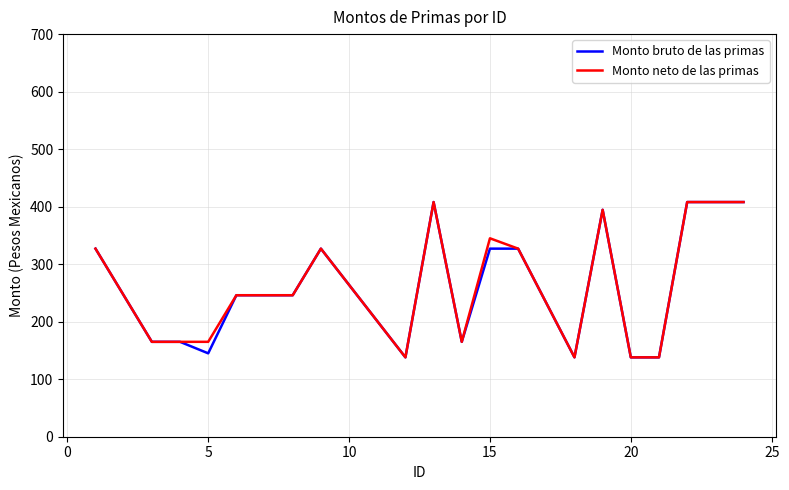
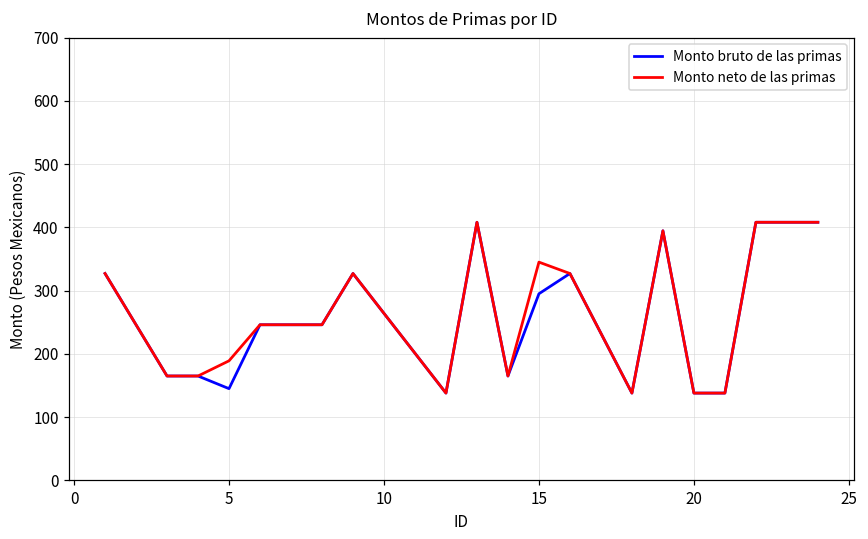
Monto neto de las primas, 5: 170 -> 190
Monto bruto de las primas, 15: 330 -> 300
